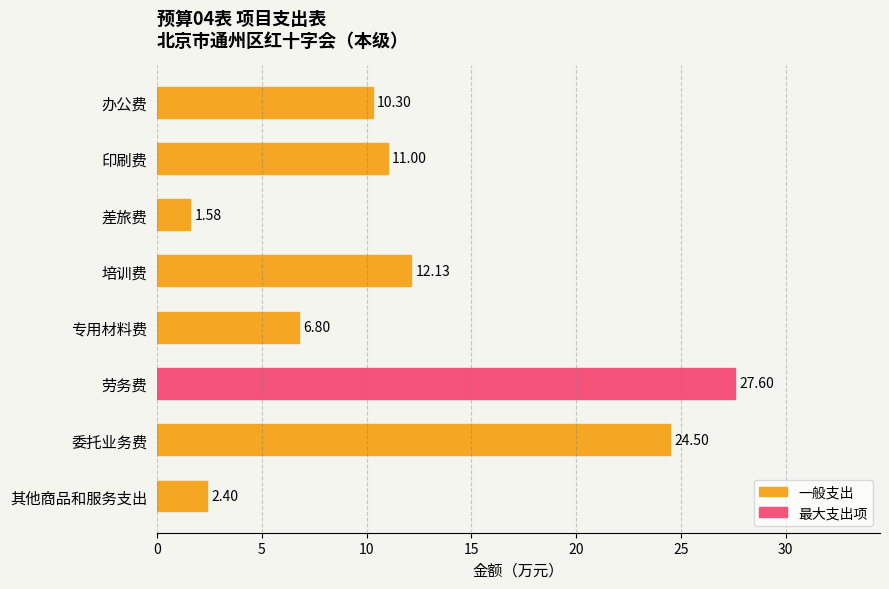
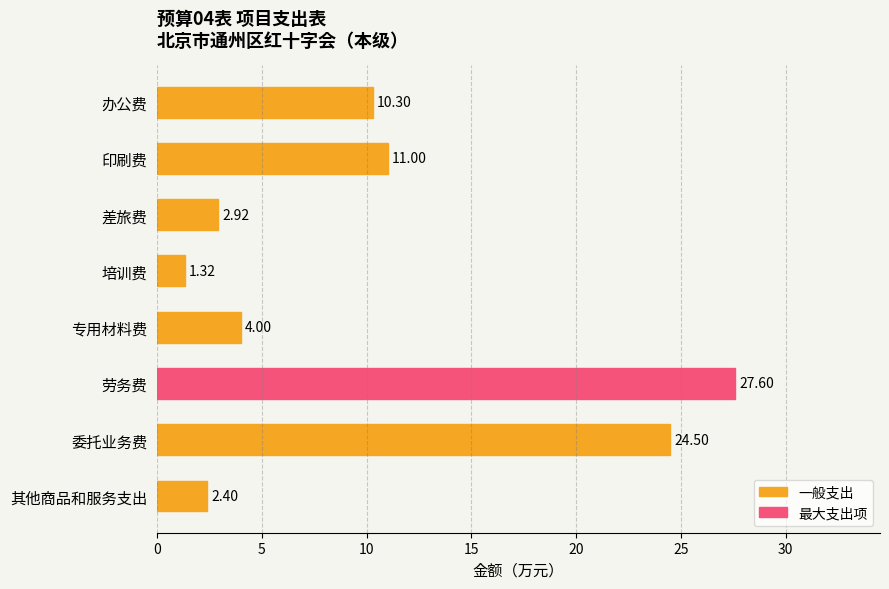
差旅费: 1.58 -> 2.92
培训费: 12.13 -> 1.32
专用材料费: 6.80 -> 4.00
